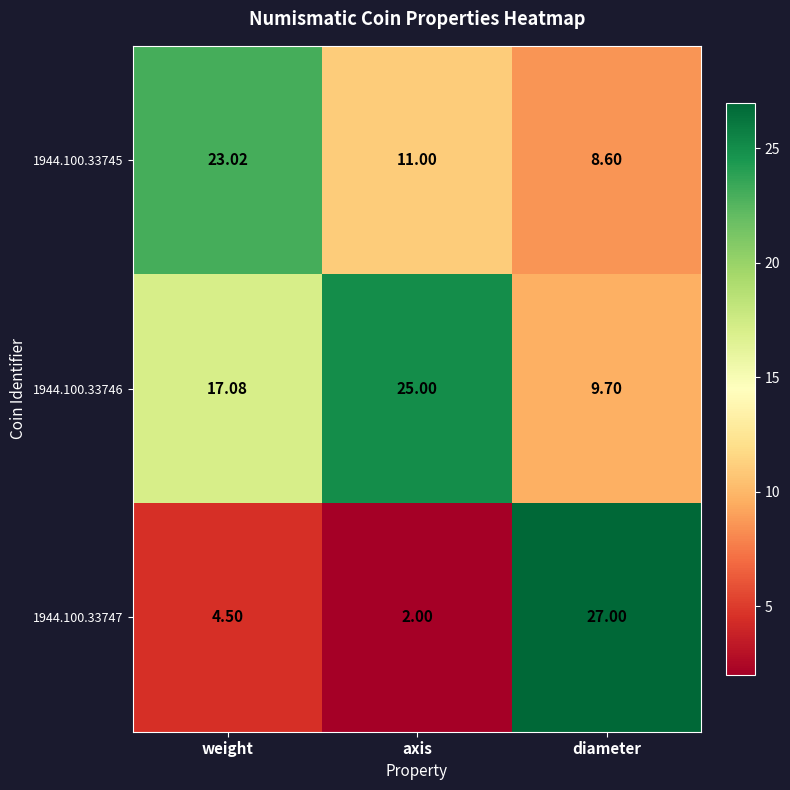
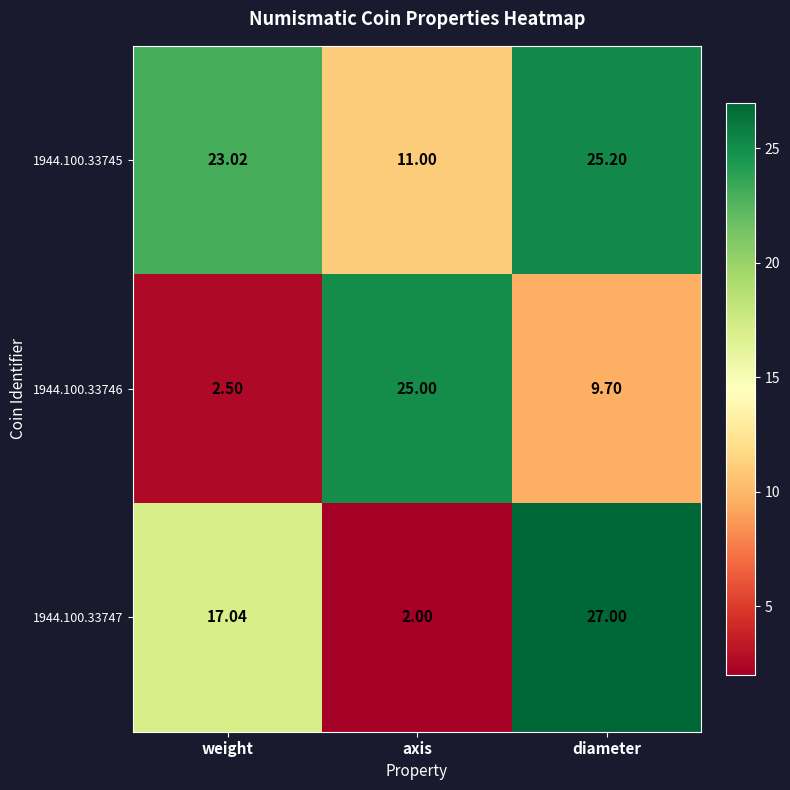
1944.100.33745, diameter: 8.60 -> 25.20
1944.100.33746, weight: 17.08 -> 2.50
1944.100.33747, weight: 4.50 -> 17.04
